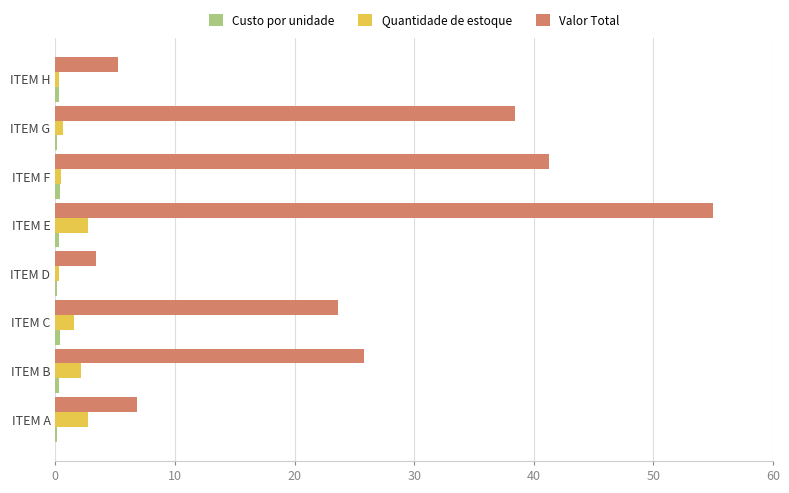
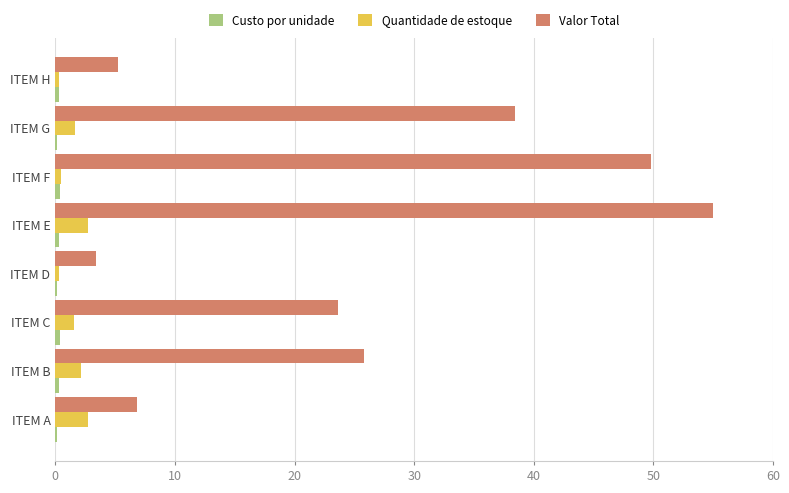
Quantidade de estoque, ITEM G: 0.6 -> 1.6
Valor Total, ITEM F: 41.3 -> 49.8
